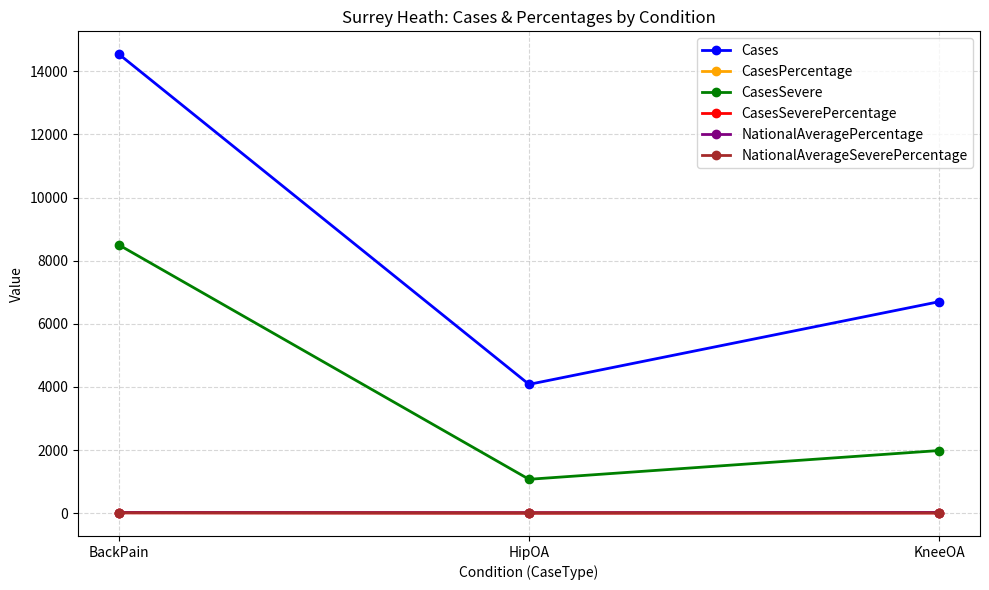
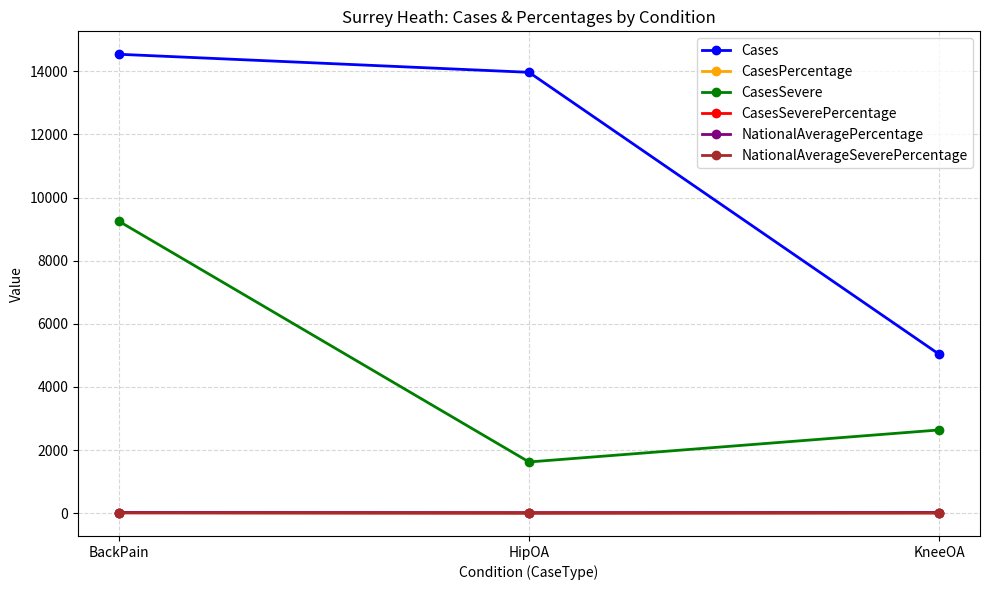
CasesSevere, BackPain: 8500 -> 9200
Cases, HipOA: 4100 -> 14000
CasesSevere, HipOA: 1100 -> 1600
Cases, KneeOA: 6700 -> 5000
CasesSevere, KneeOA: 2000 -> 2600
